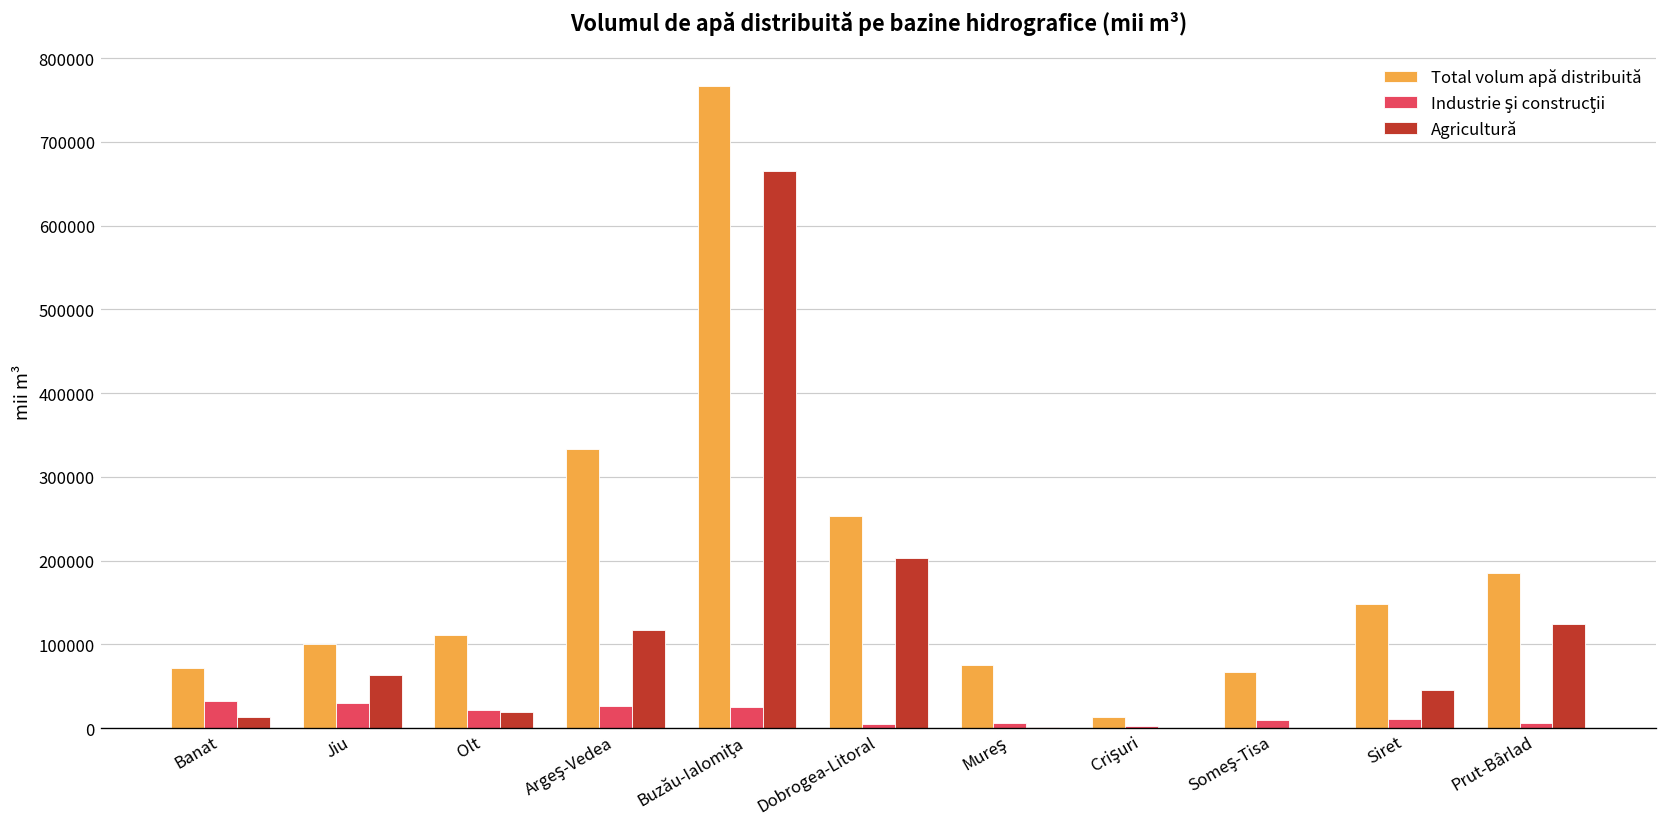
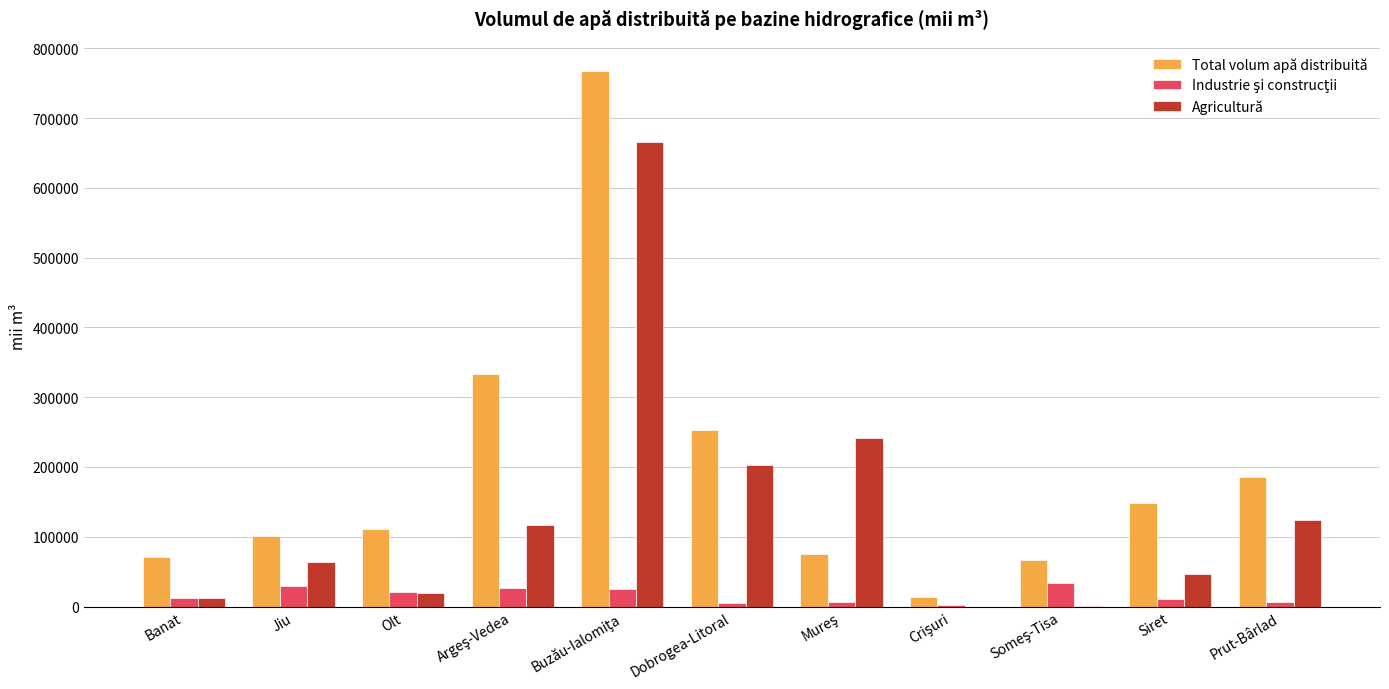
Industrie şi construcţii, Banat: 30000 -> 10000
Agricultură, Mureş: 0 -> 240000
Industrie şi construcţii, Someş-Tisa: 10000 -> 30000
